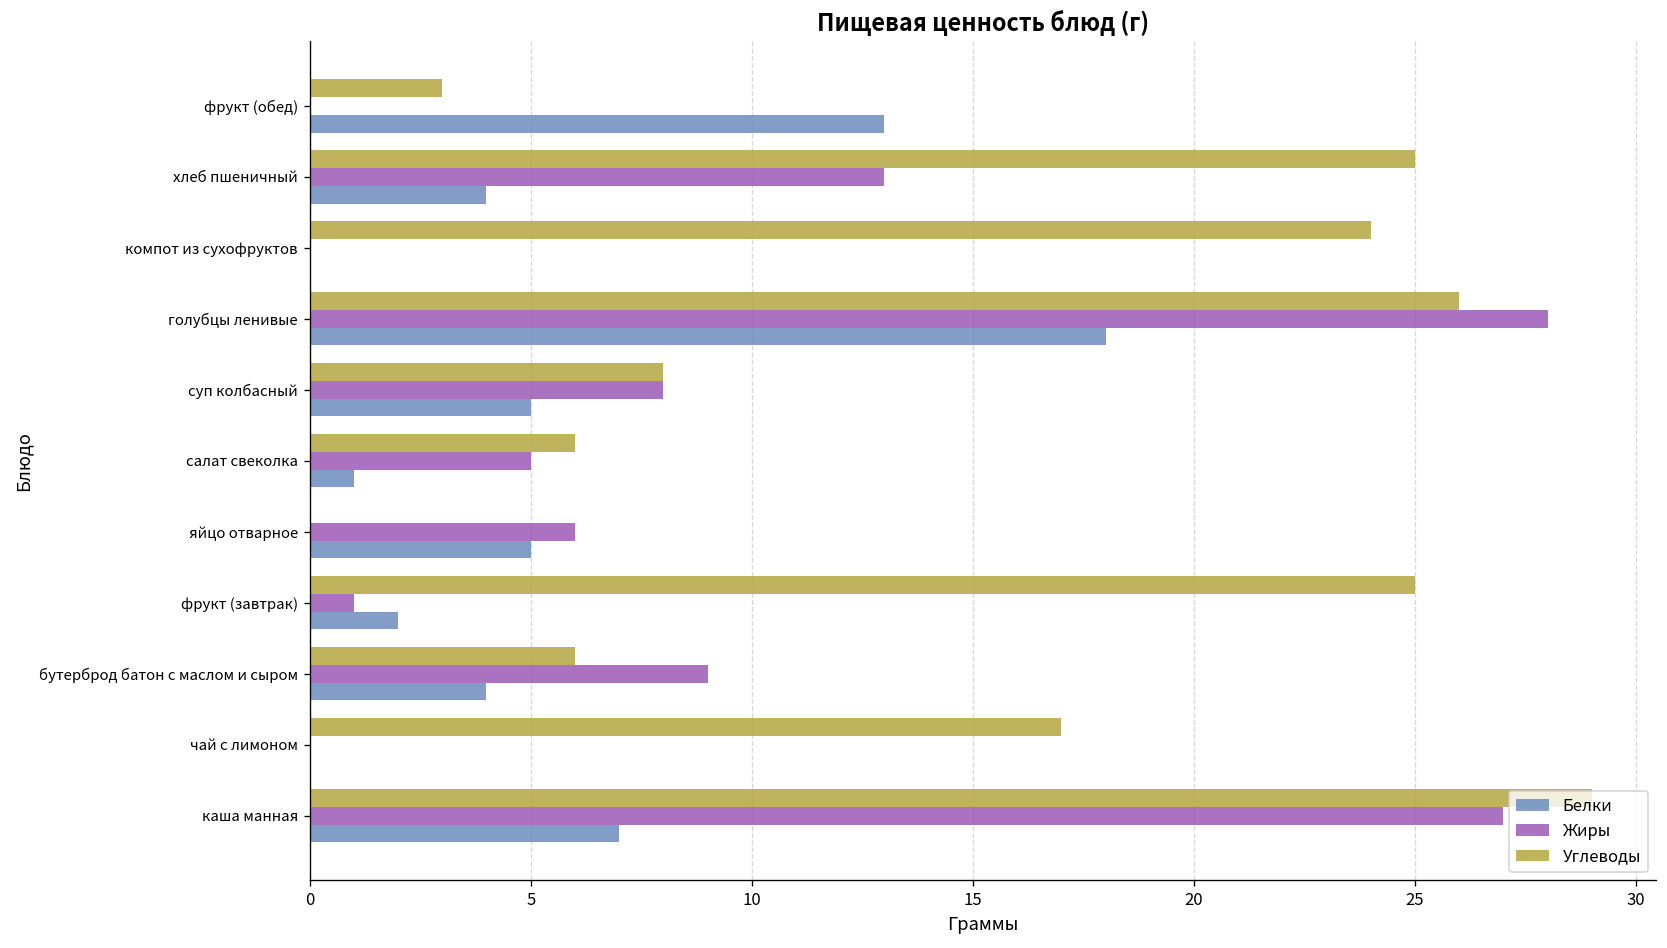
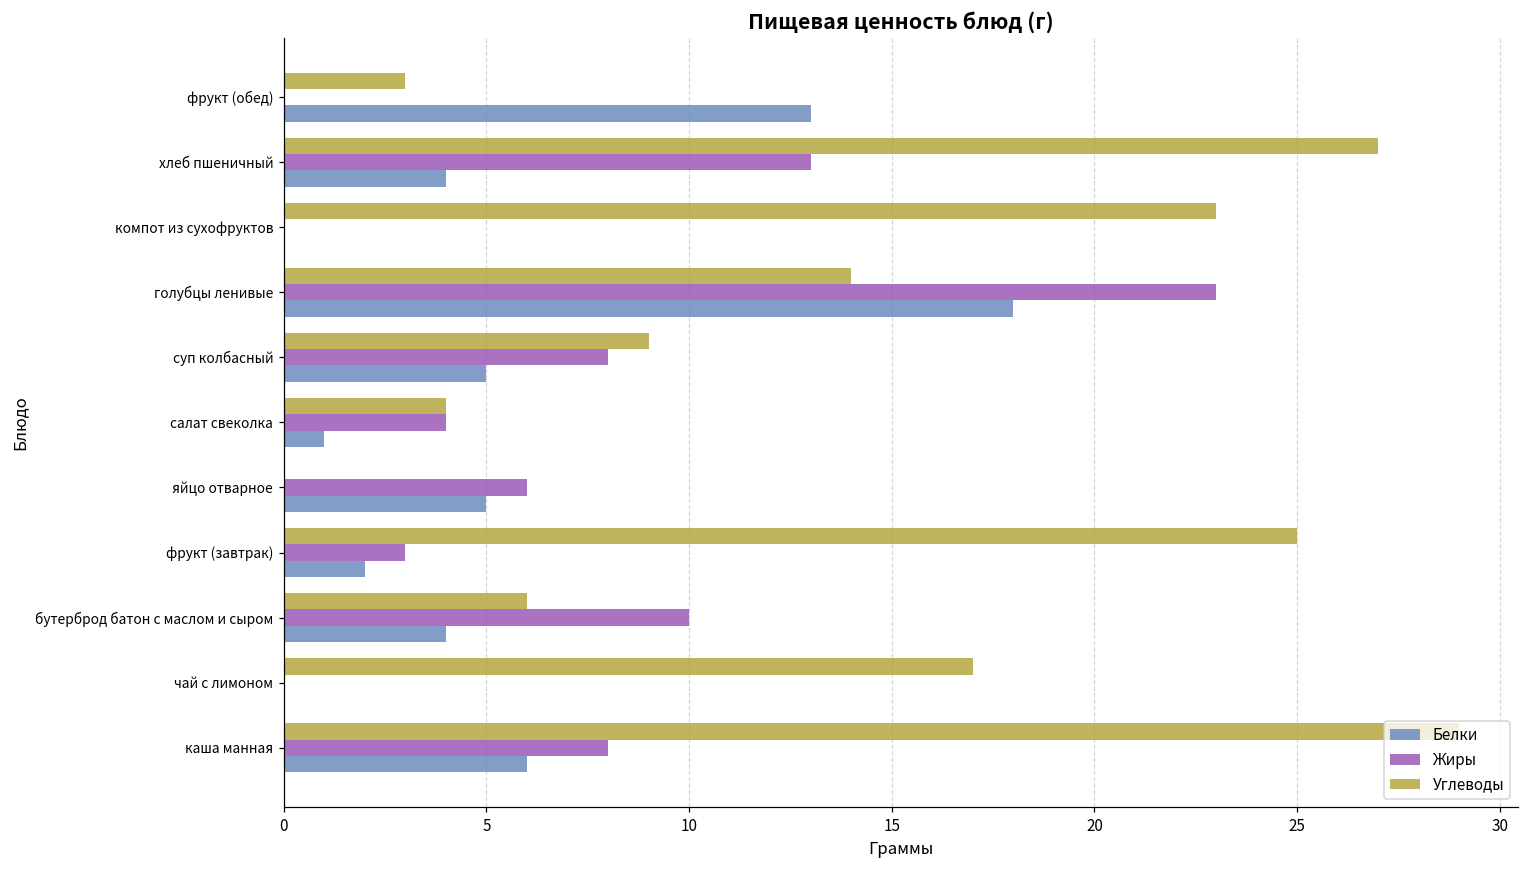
Углеводы, хлеб пшеничный: 25 -> 27
Углеводы, компот из сухофруктов: 24 -> 23
Углеводы, голубцы ленивые: 26 -> 14
Жиры, голубцы ленивые: 28 -> 23
Углеводы, суп колбасный: 8 -> 9
Углеводы, салат свеколка: 6 -> 4
Жиры, салат свеколка: 5 -> 4
Жиры, фрукт (завтрак): 1 -> 3
Жиры, бутерброд батон с маслом и сыром: 9 -> 10
Жиры, каша манная: 27 -> 8
Белки, каша манная: 7 -> 6
